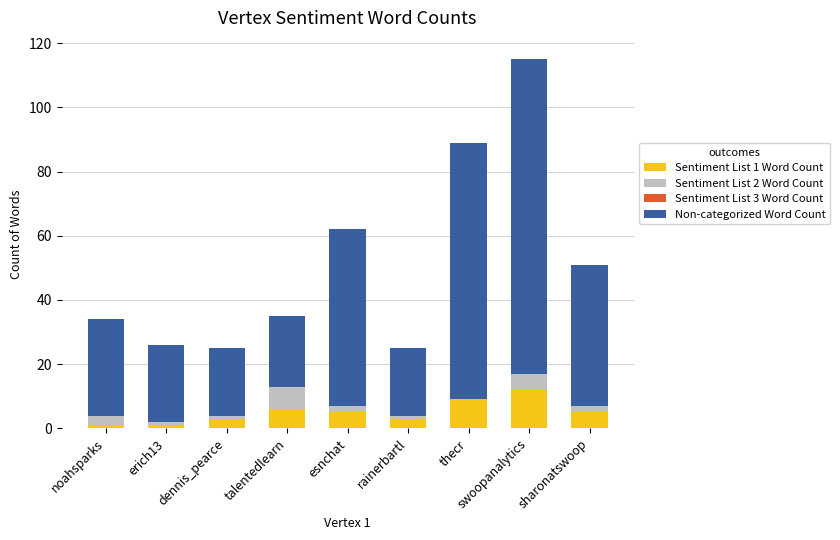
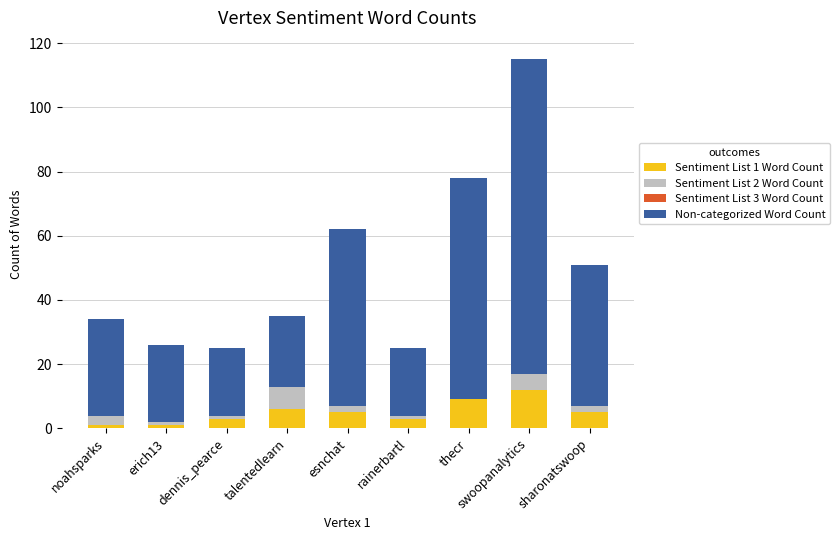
Non-categorized Word Count, thecr: 80 -> 69
